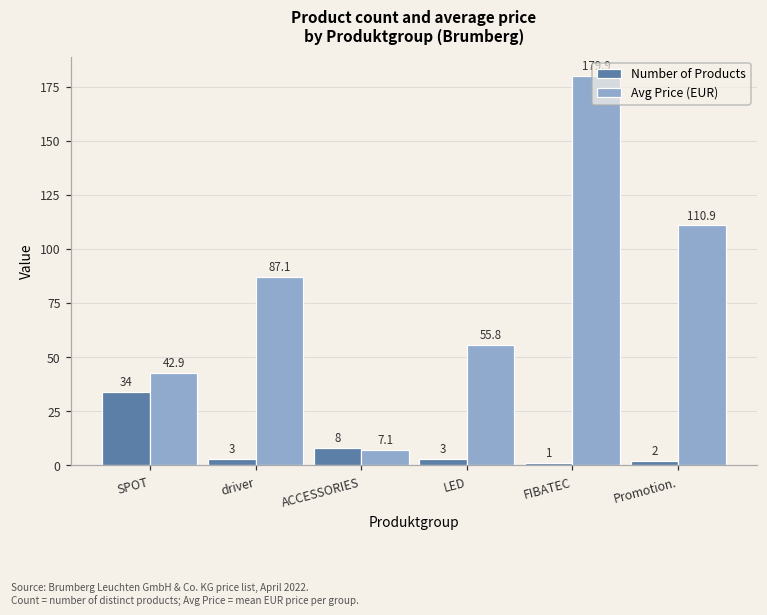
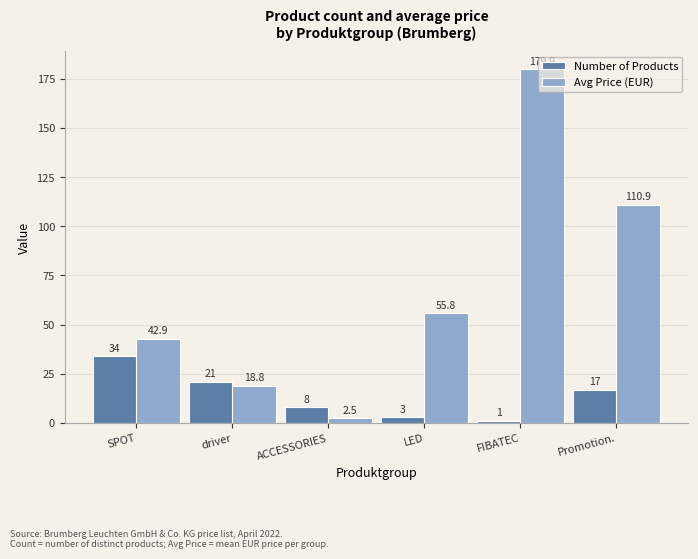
Number of Products, driver: 3 -> 21
Avg Price (EUR), driver: 87.1 -> 18.8
Avg Price (EUR), ACCESSORIES: 7.1 -> 2.5
Number of Products, Promotion.: 2 -> 17
